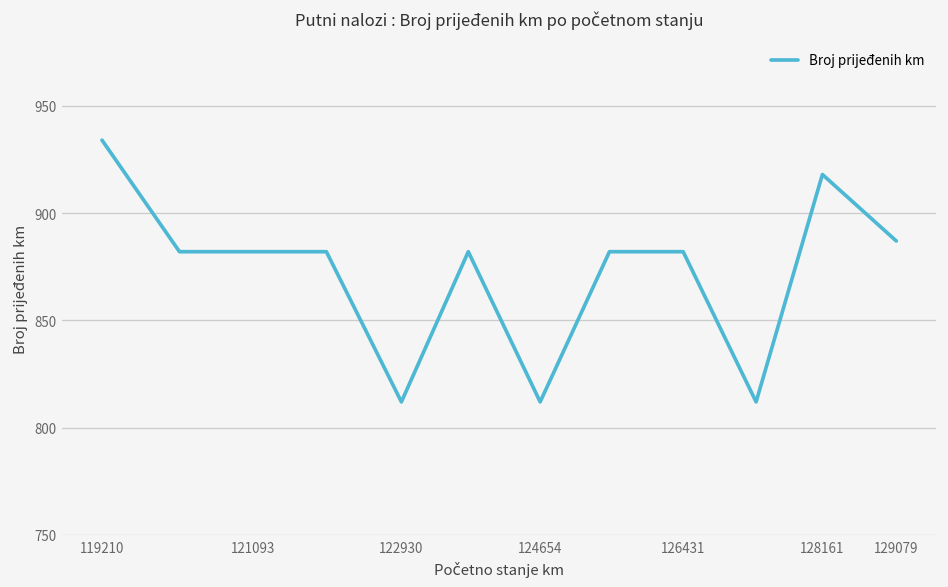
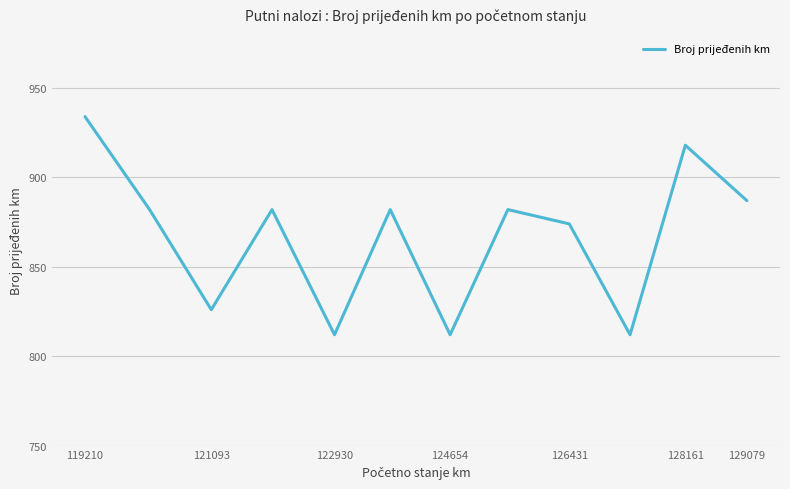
121093: 882 -> 826
126431: 882 -> 874
